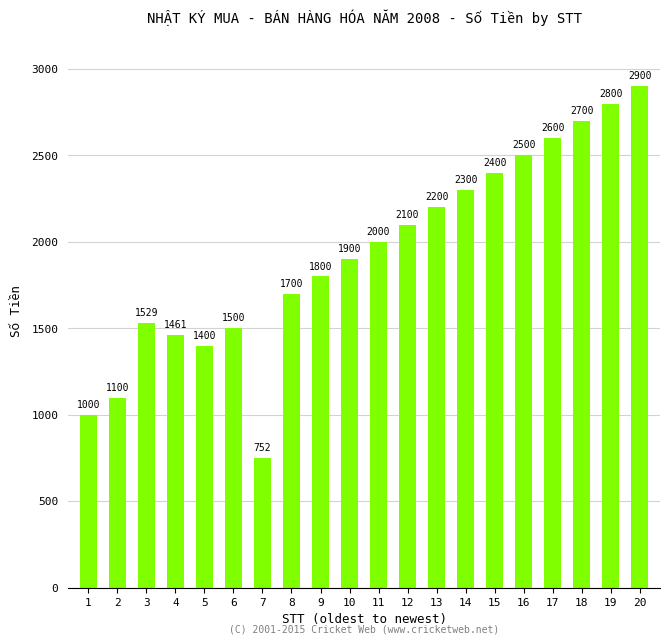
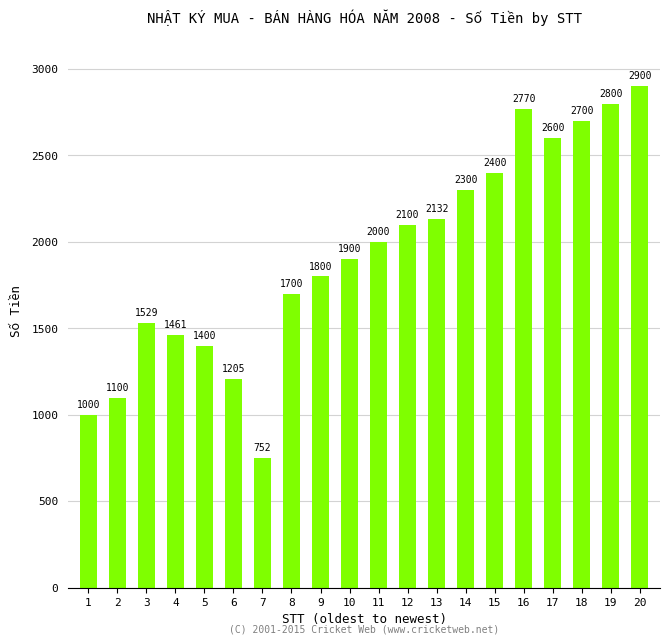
6: 1500 -> 1205
13: 2200 -> 2132
16: 2500 -> 2770
